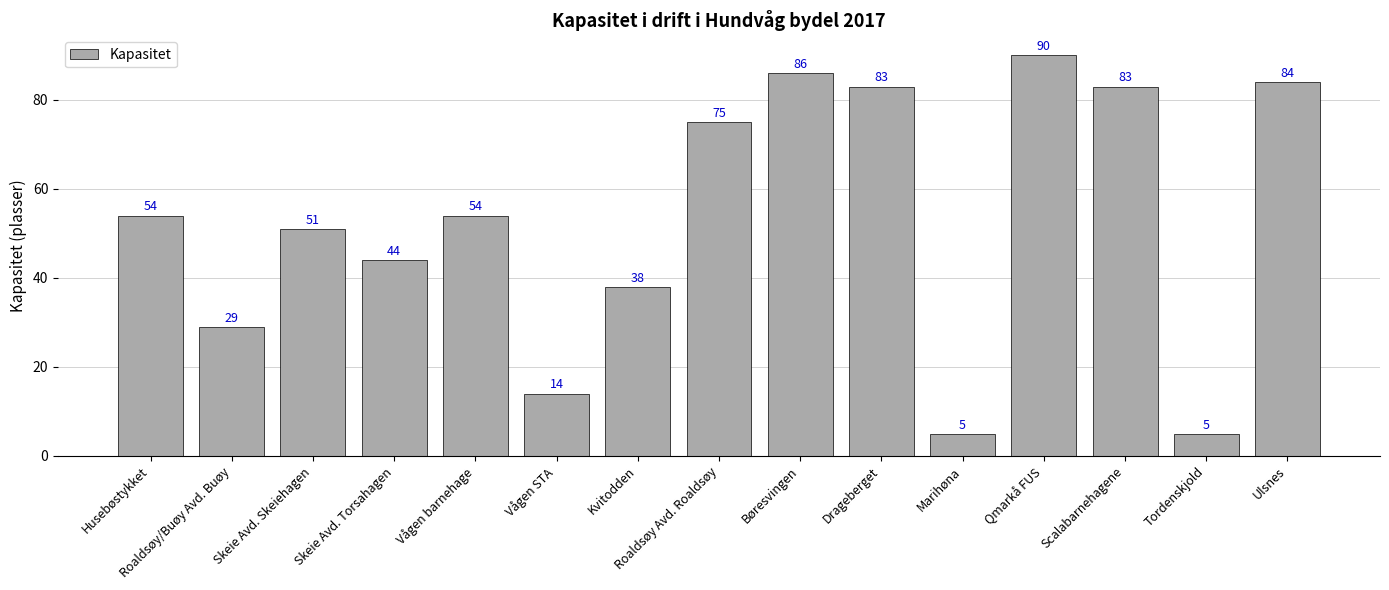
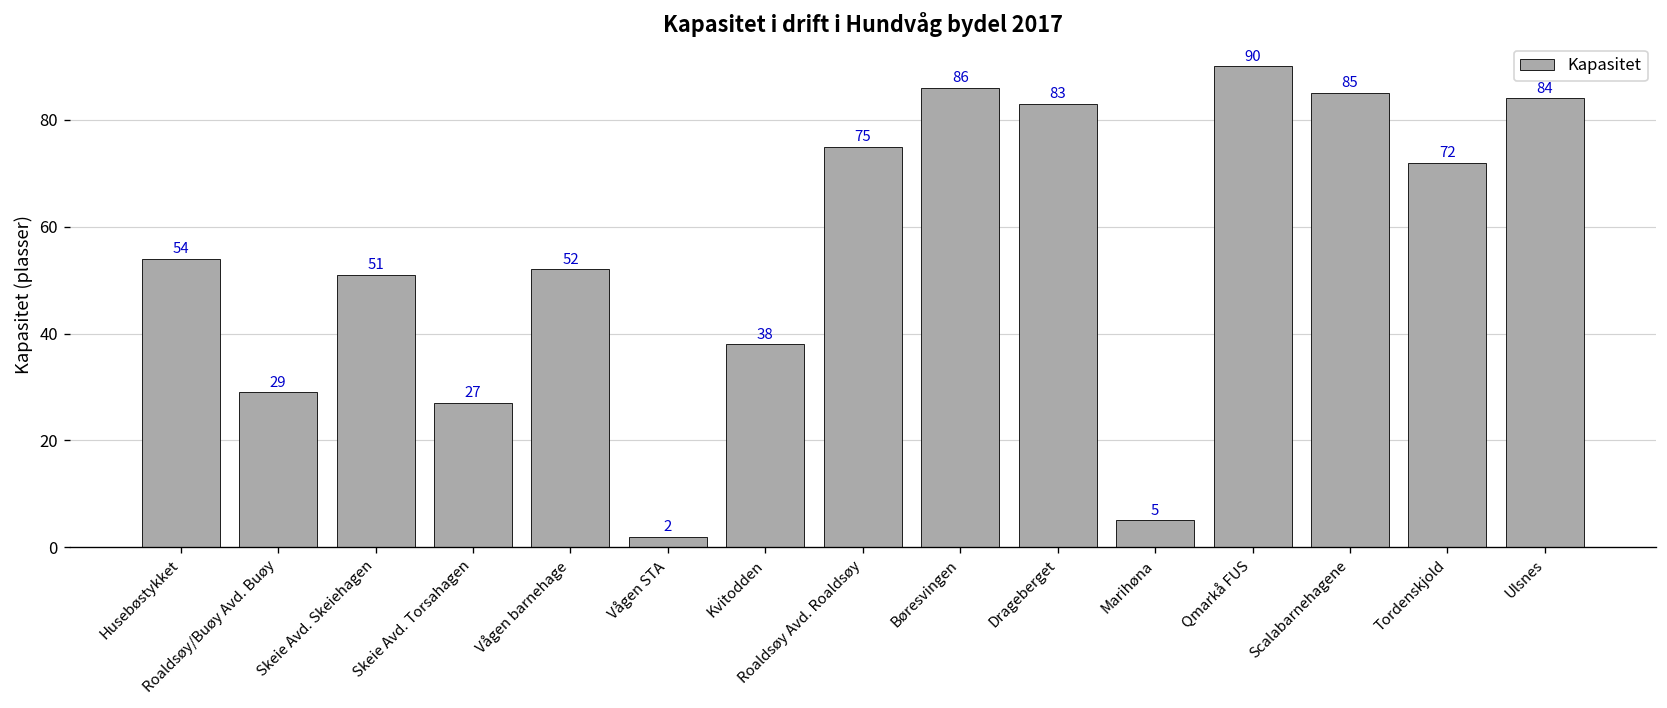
Skeie Avd. Torsahagen: 44 -> 27
Vågen barnehage: 54 -> 52
Vågen STA: 14 -> 2
Scalabarnehagene: 83 -> 85
Tordenskjold: 5 -> 72
